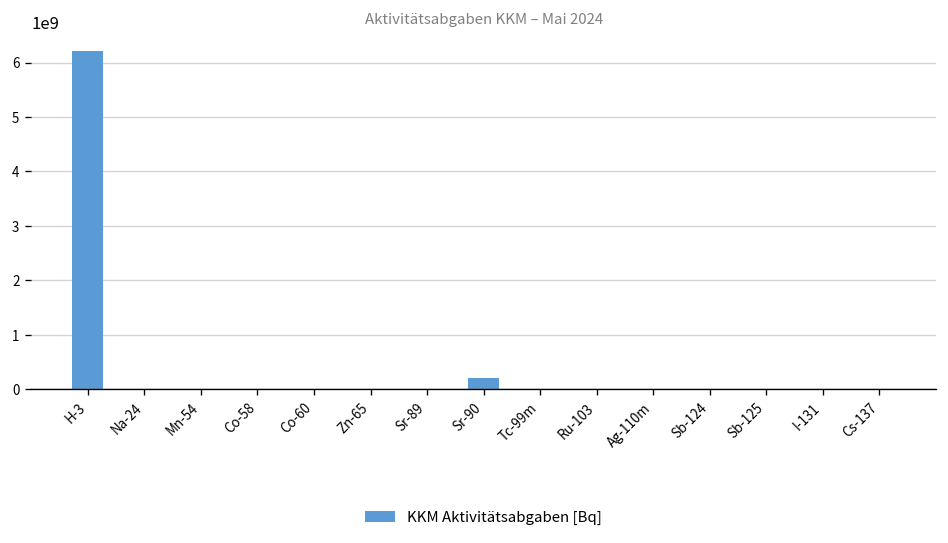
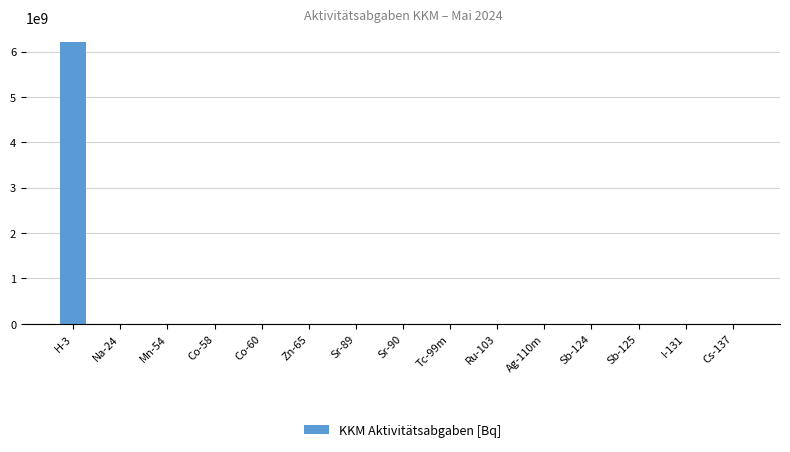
Sr-90: 200000000 -> 0
